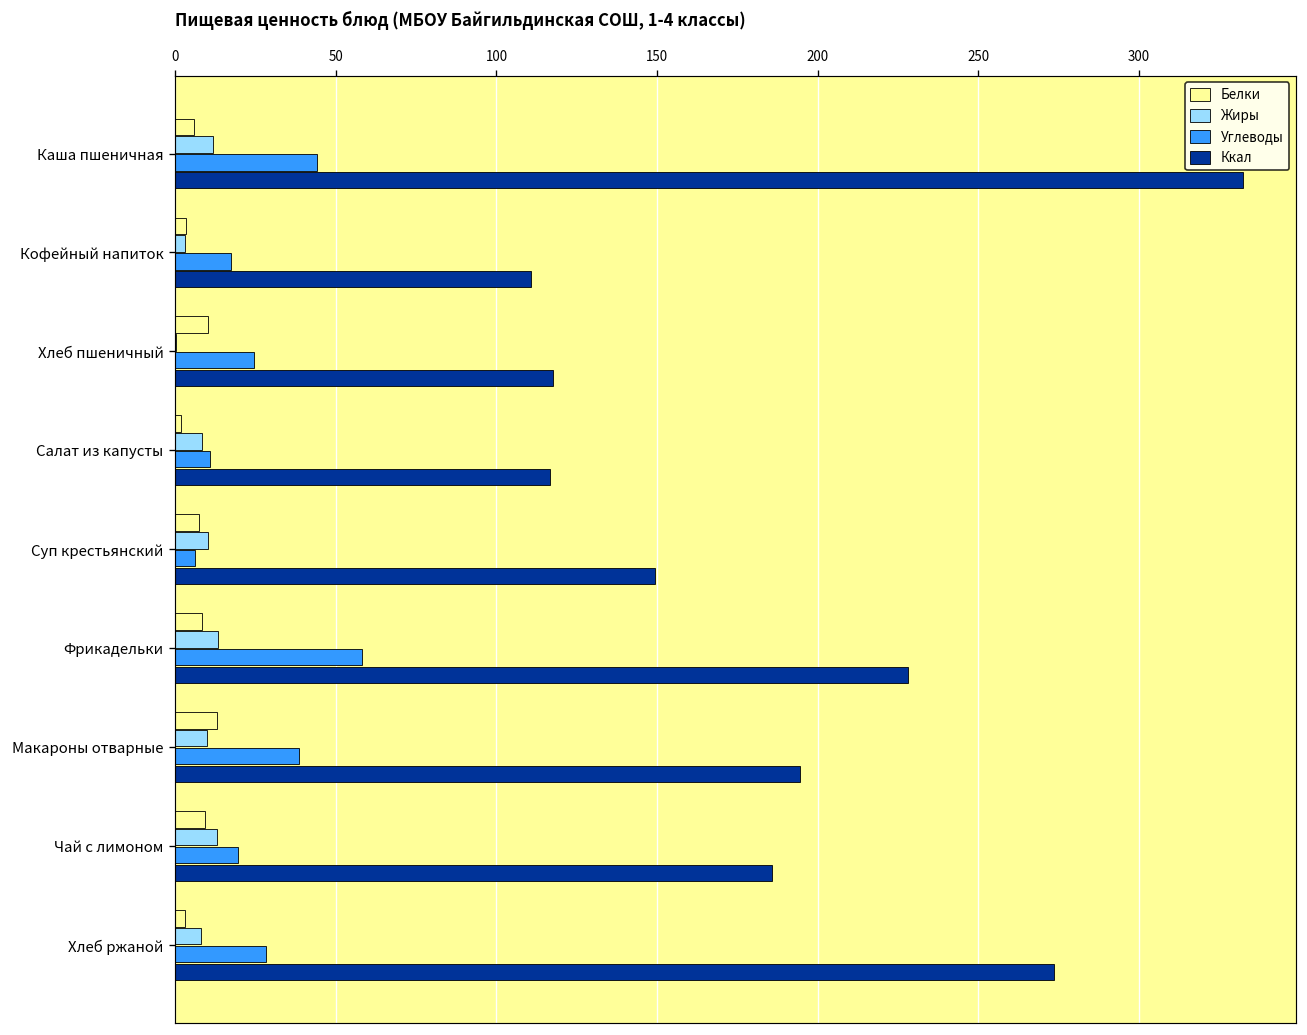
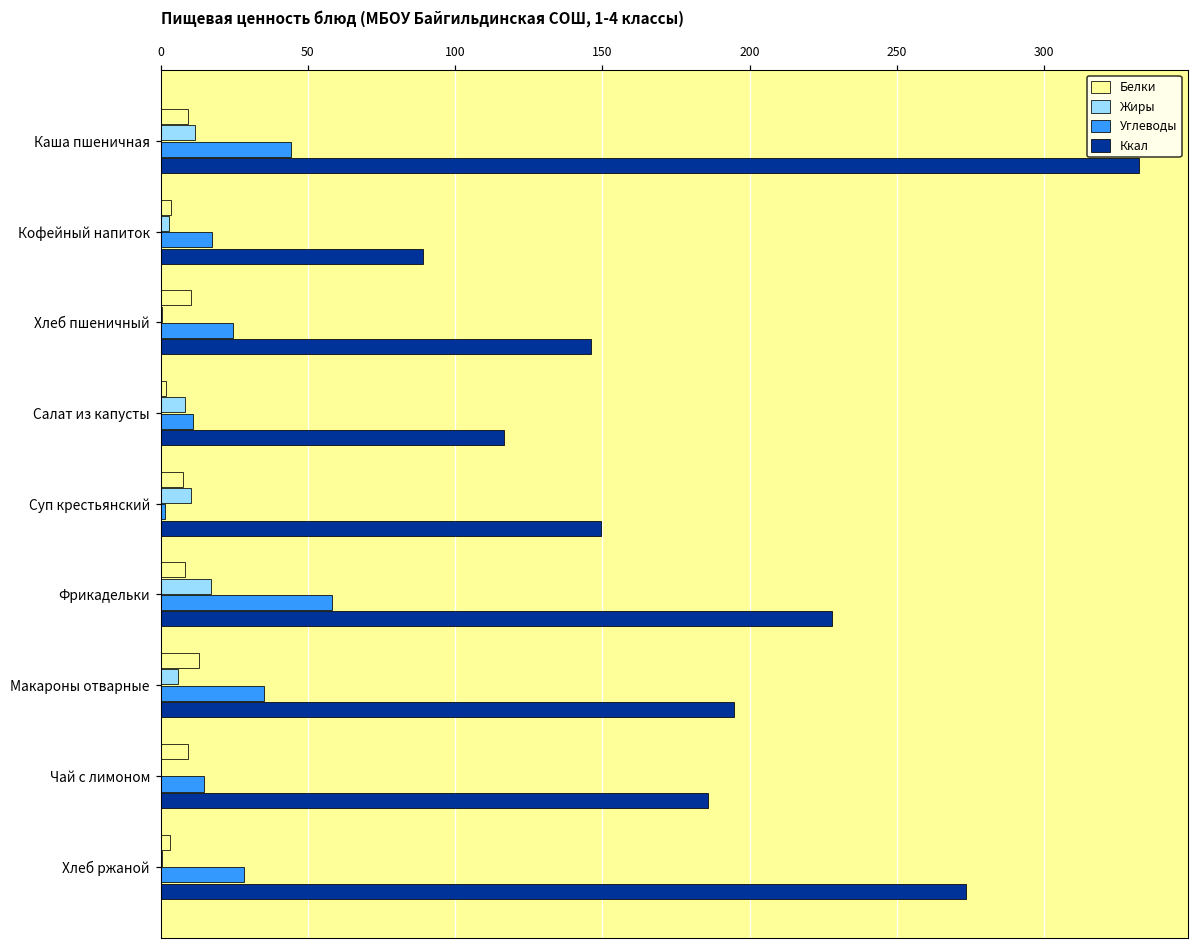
Белки, Каша пшеничная: 6 -> 9
Ккал, Кофейный напиток: 111 -> 89
Ккал, Хлеб пшеничный: 118 -> 146
Углеводы, Суп крестьянский: 6 -> 2
Жиры, Фрикадельки: 13 -> 17
Жиры, Макароны отварные: 10 -> 6
Углеводы, Макароны отварные: 39 -> 35
Жиры, Чай с лимоном: 13 -> 0
Углеводы, Чай с лимоном: 19 -> 15
Жиры, Хлеб ржаной: 8 -> 1
